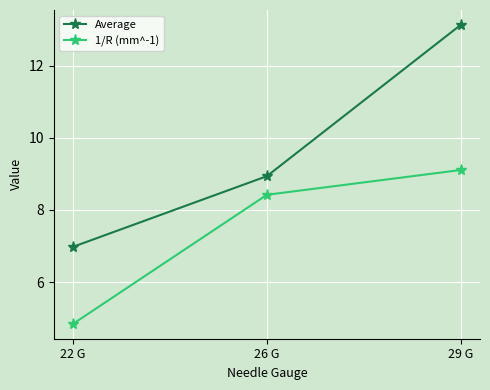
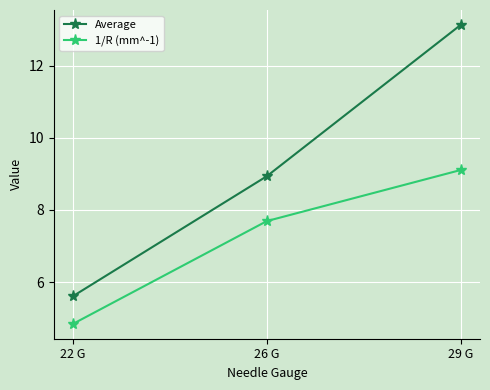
Average, 22 G: 7.0 -> 5.6
1/R (mm^-1), 26 G: 8.4 -> 7.7
